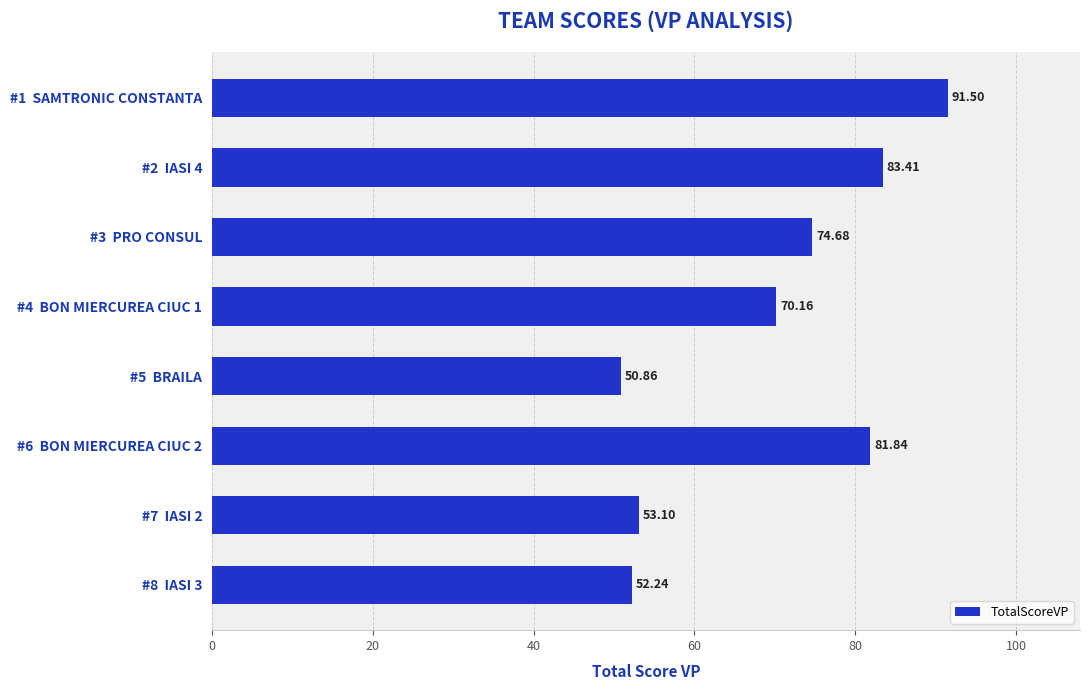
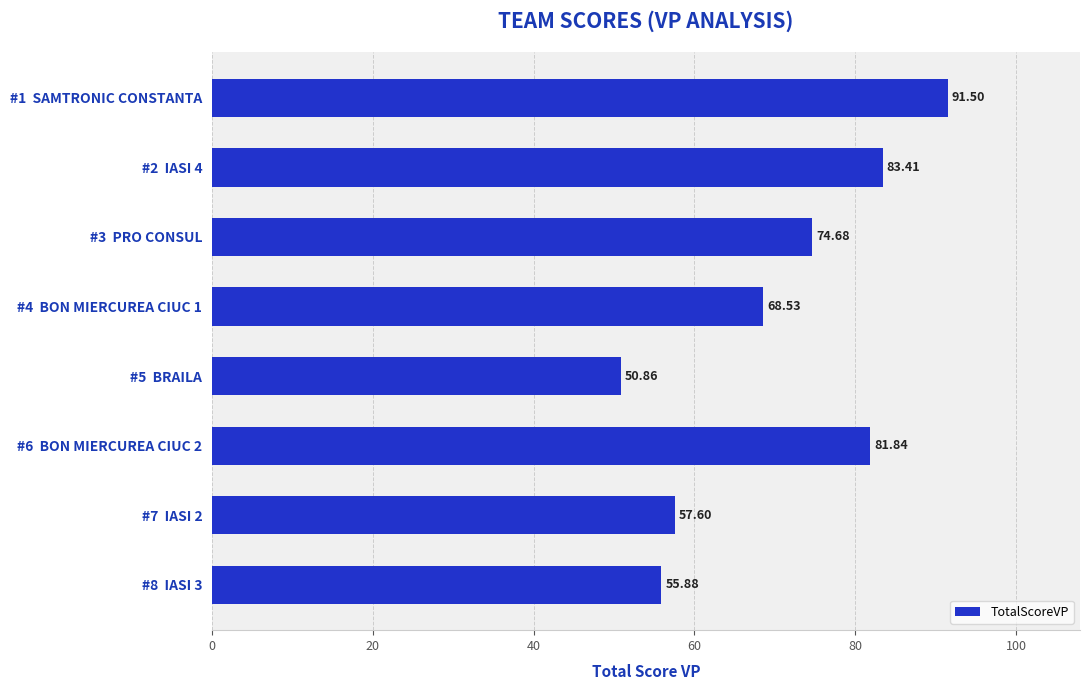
#4 BON MIERCUREA CIUC 1: 70.16 -> 68.53
#7 IASI 2: 53.10 -> 57.60
#8 IASI 3: 52.24 -> 55.88
